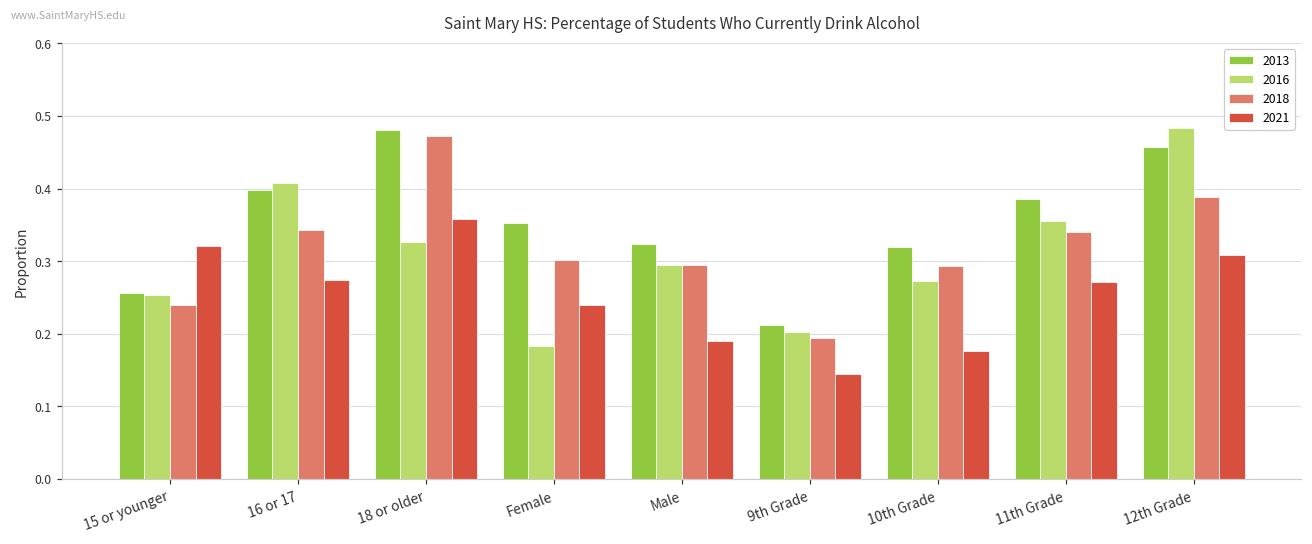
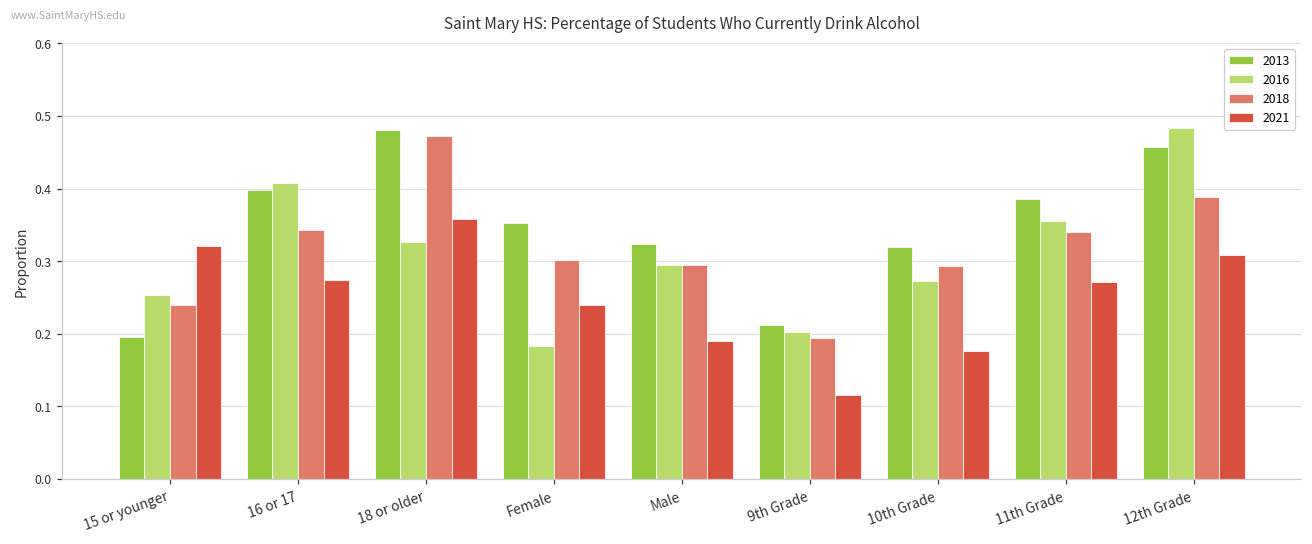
2013, 15 or younger: 0.26 -> 0.20
2021, 9th Grade: 0.15 -> 0.12
